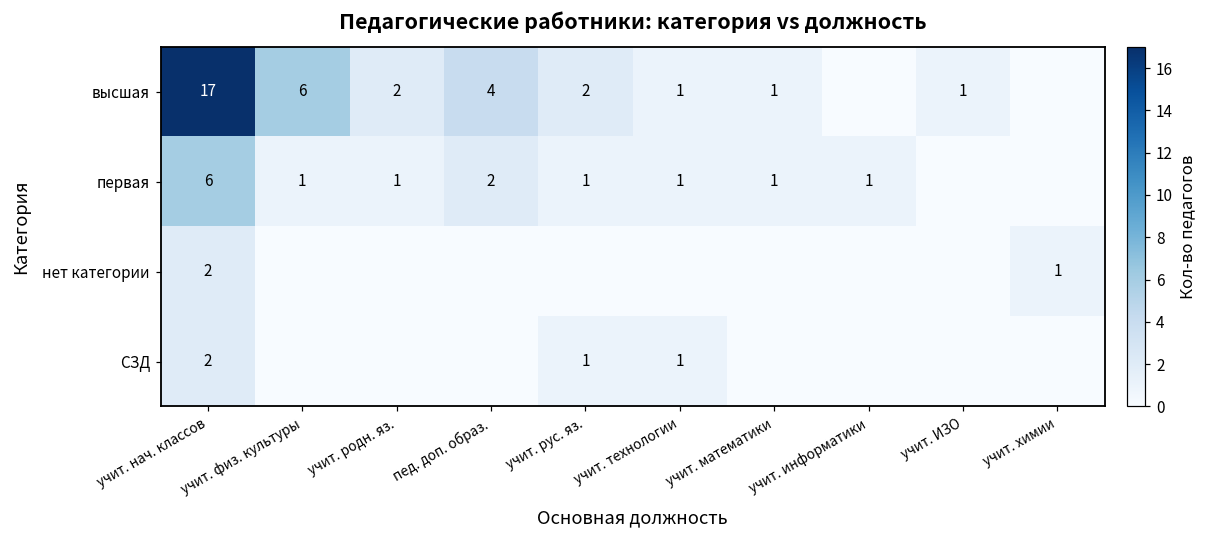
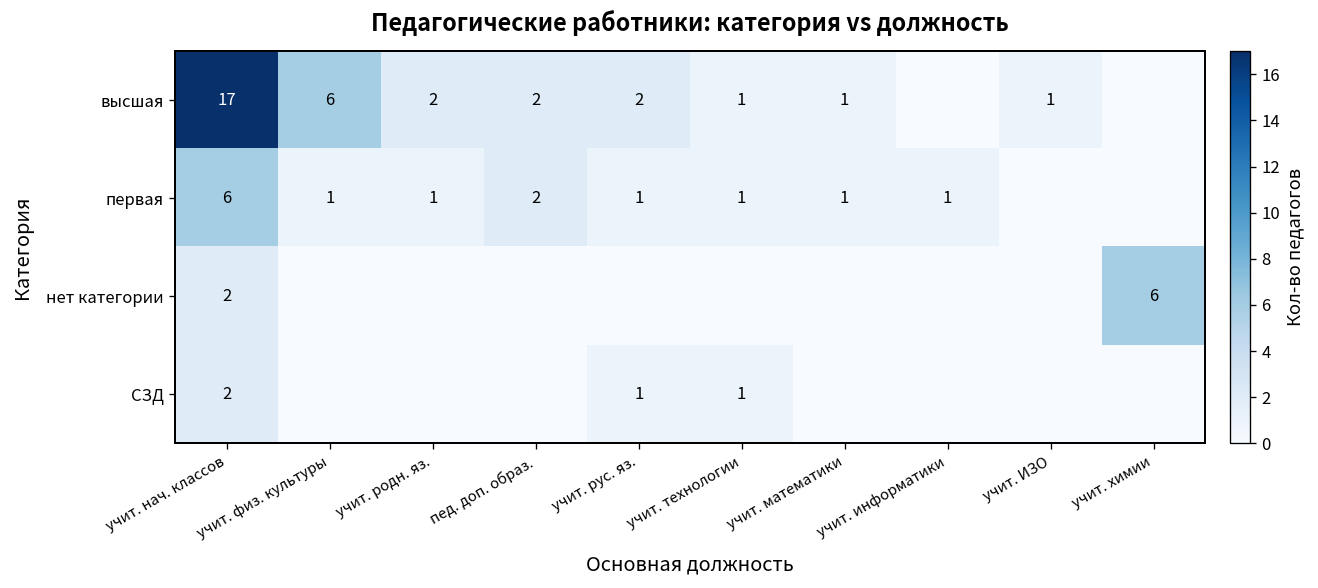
высшая, пед. доп. образ.: 4 -> 2
нет категории, учит. химии: 1 -> 6
